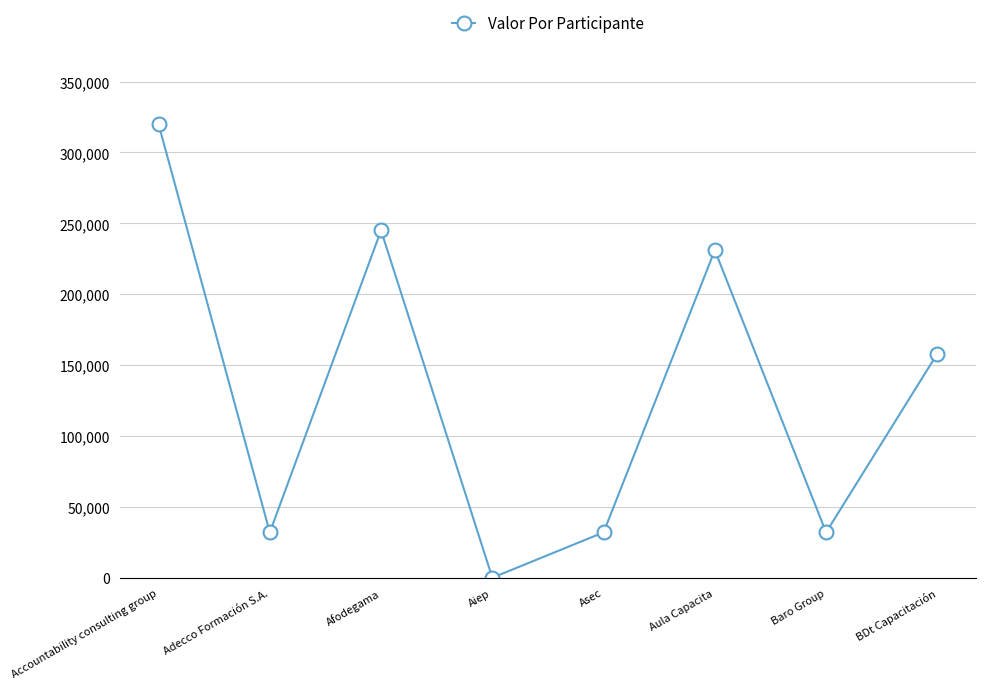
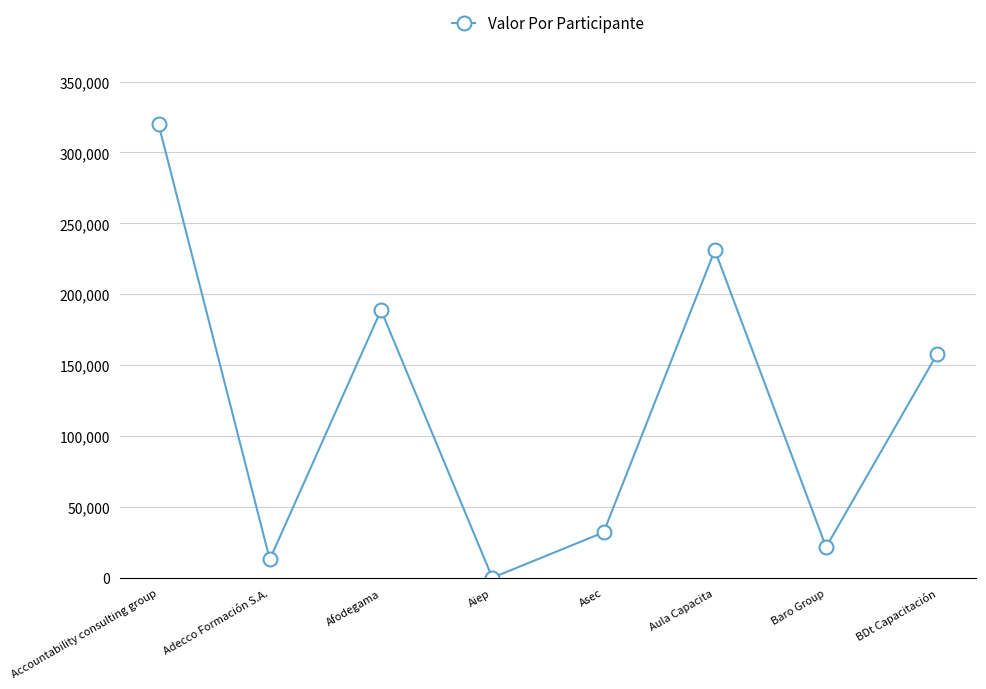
Adecco Formación S.A.: 32,000 -> 13,000
Afodegama: 245,000 -> 189,000
Baro Group: 32,000 -> 22,000
